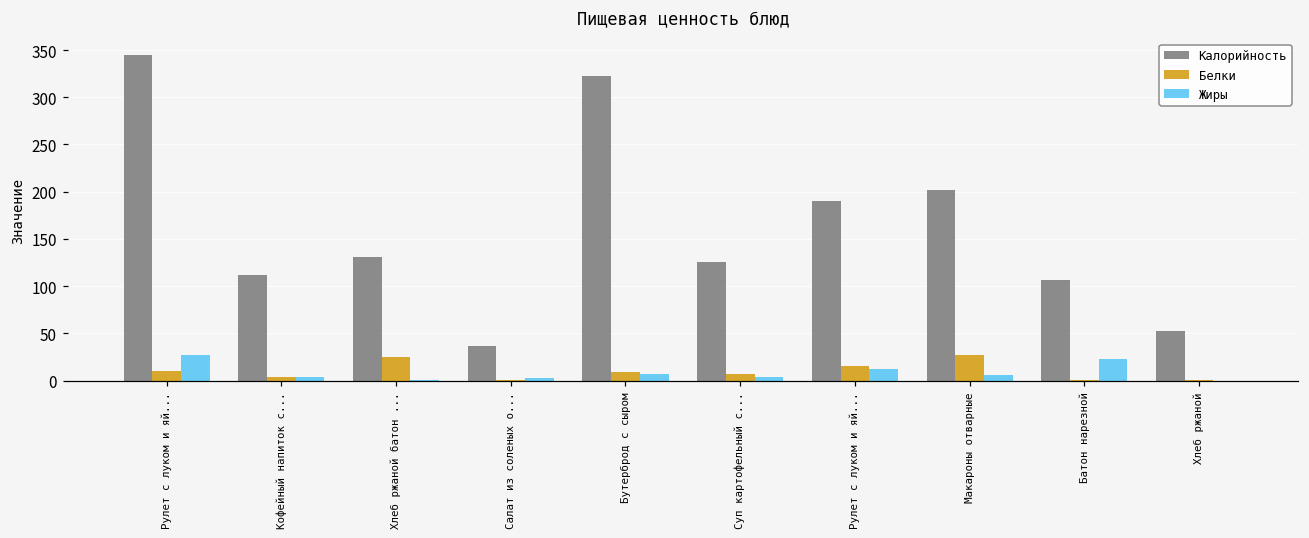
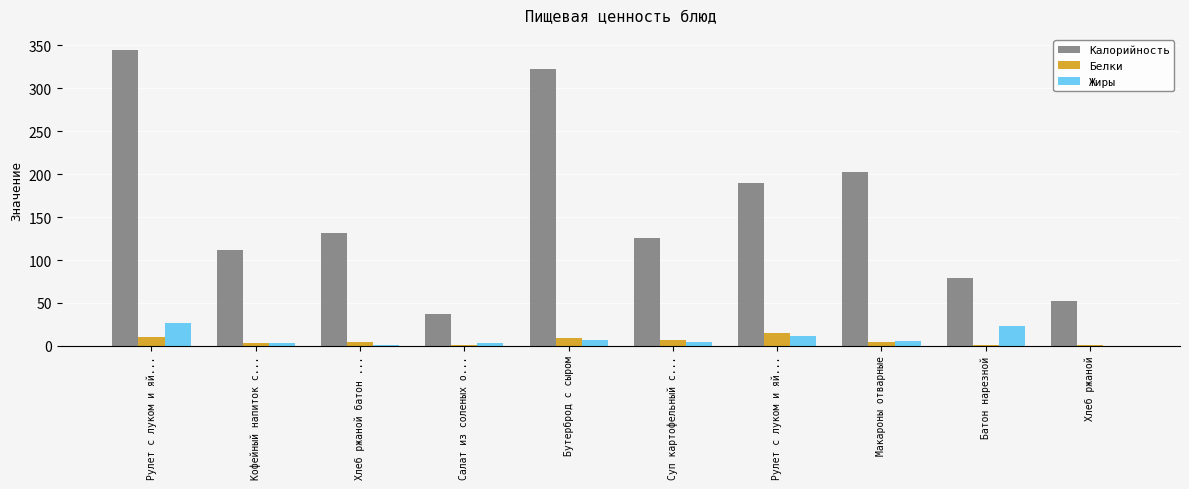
Белки, Хлеб ржаной батон ...: 30 -> 0
Белки, Макароны отварные: 30 -> 10
Калорийность, Батон нарезной: 110 -> 80
